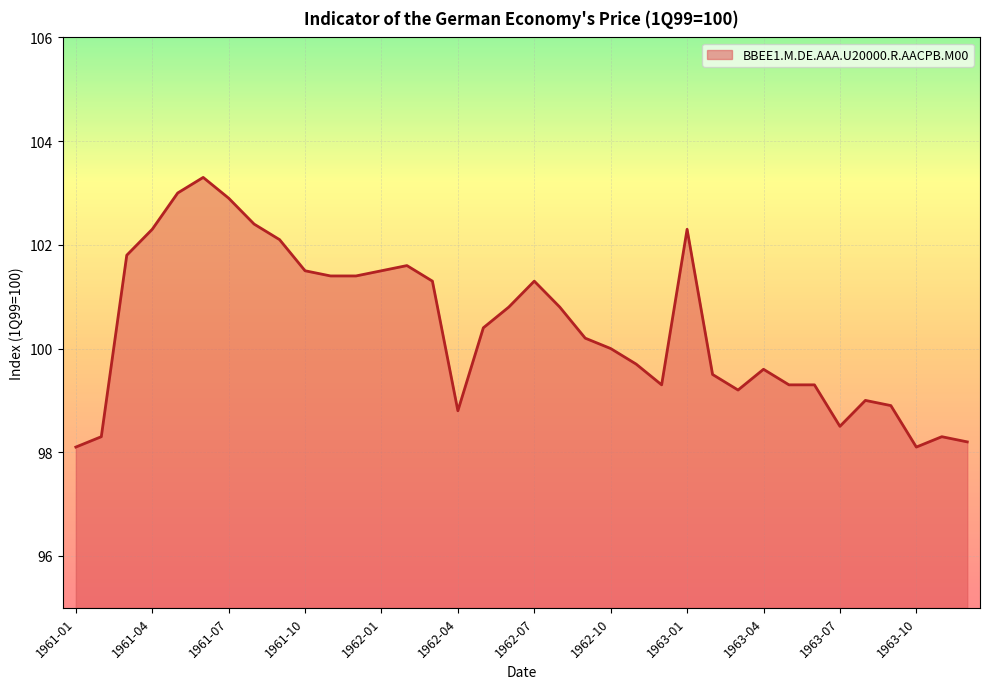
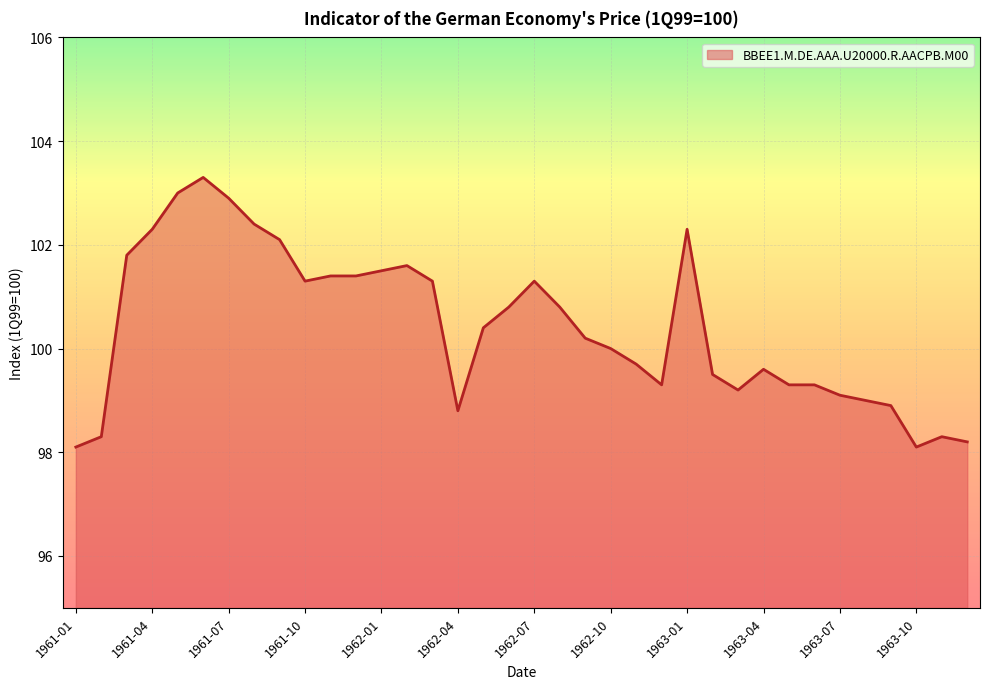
1961-10: 101.5 -> 101.3
1963-07: 98.5 -> 99.1
